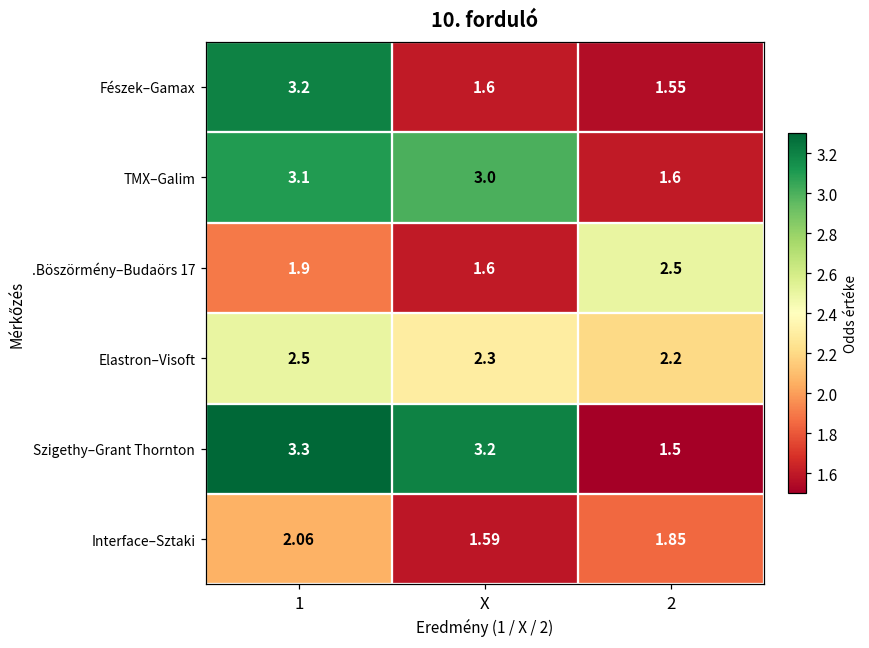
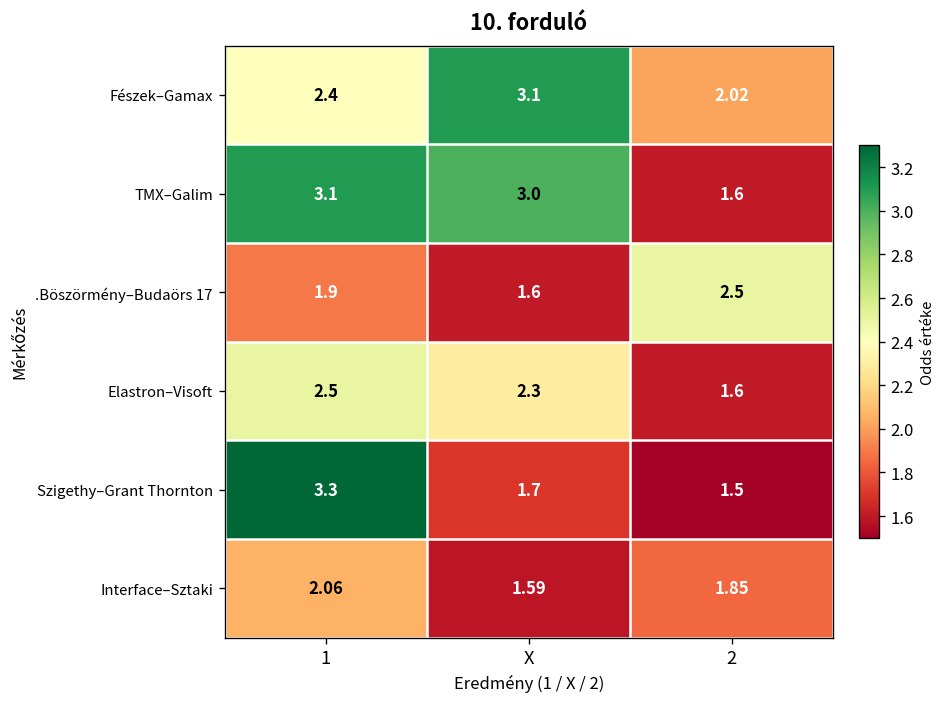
Fészek–Gamax, 1: 3.2 -> 2.4
Fészek–Gamax, X: 1.6 -> 3.1
Fészek–Gamax, 2: 1.55 -> 2.02
Elastron–Visoft, 2: 2.2 -> 1.6
Szigethy–Grant Thornton, X: 3.2 -> 1.7
